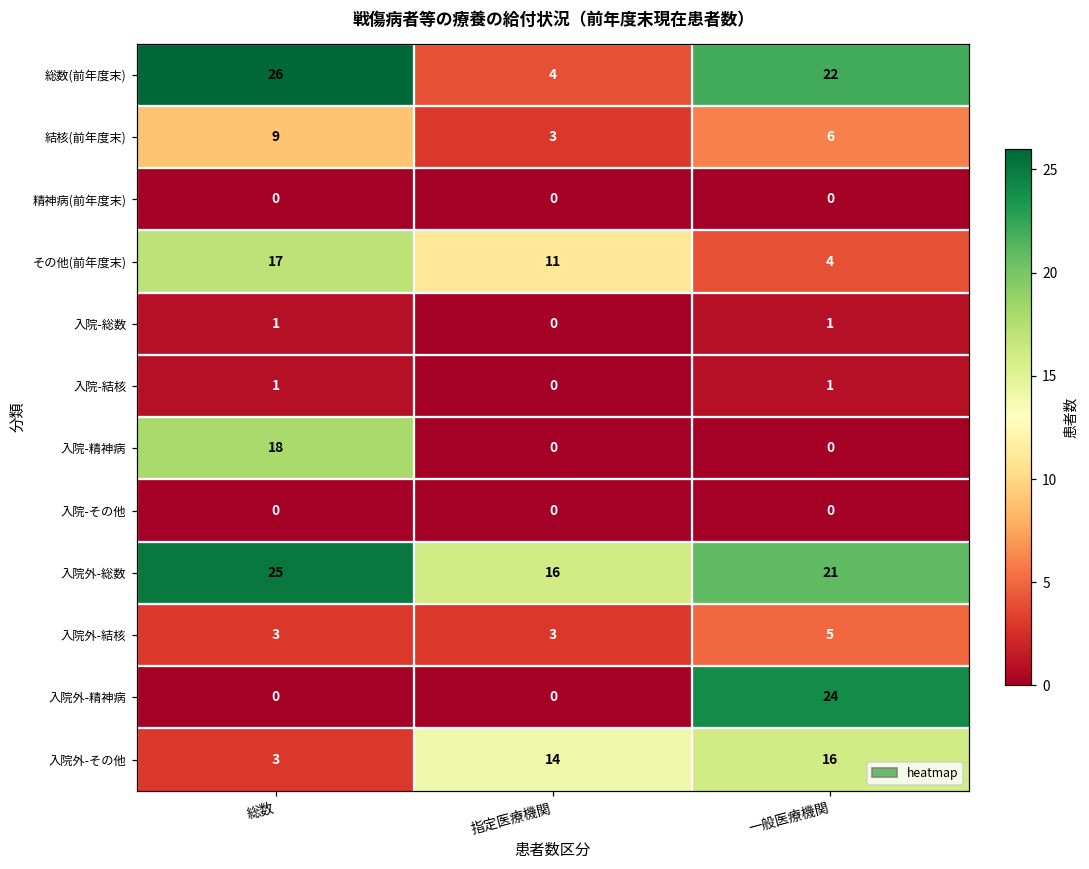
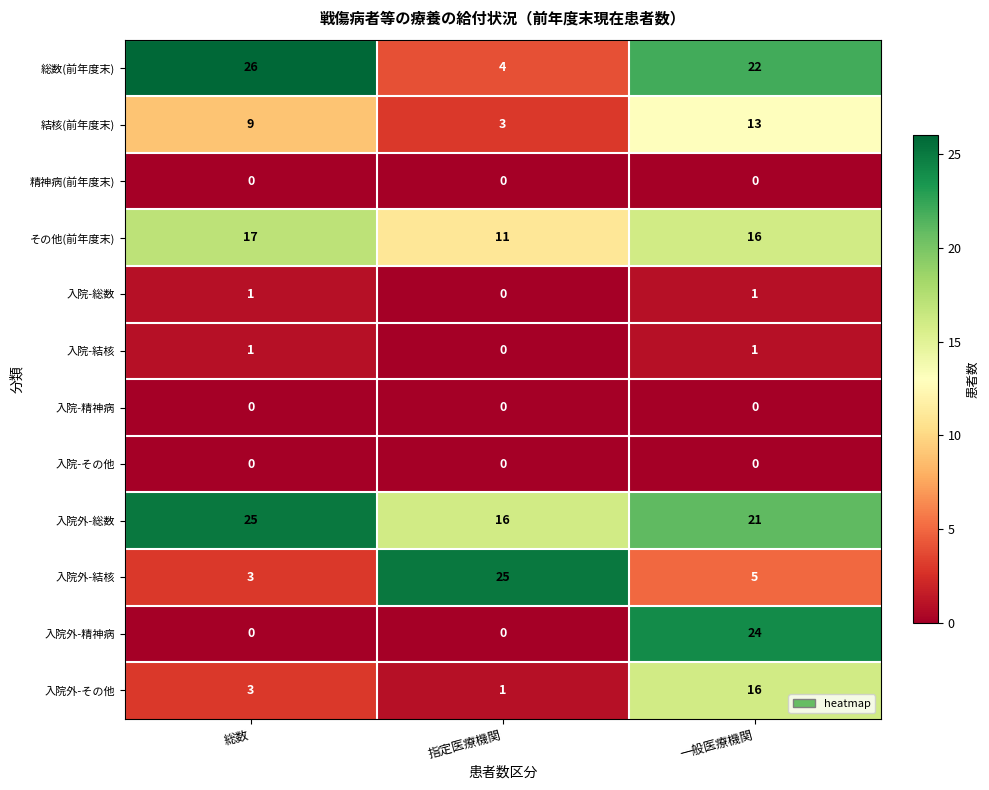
結核(前年度末), 一般医療機関: 6 -> 13
その他(前年度末), 一般医療機関: 4 -> 16
入院-精神病, 総数: 18 -> 0
入院外-結核, 指定医療機関: 3 -> 25
入院外-その他, 指定医療機関: 14 -> 1
